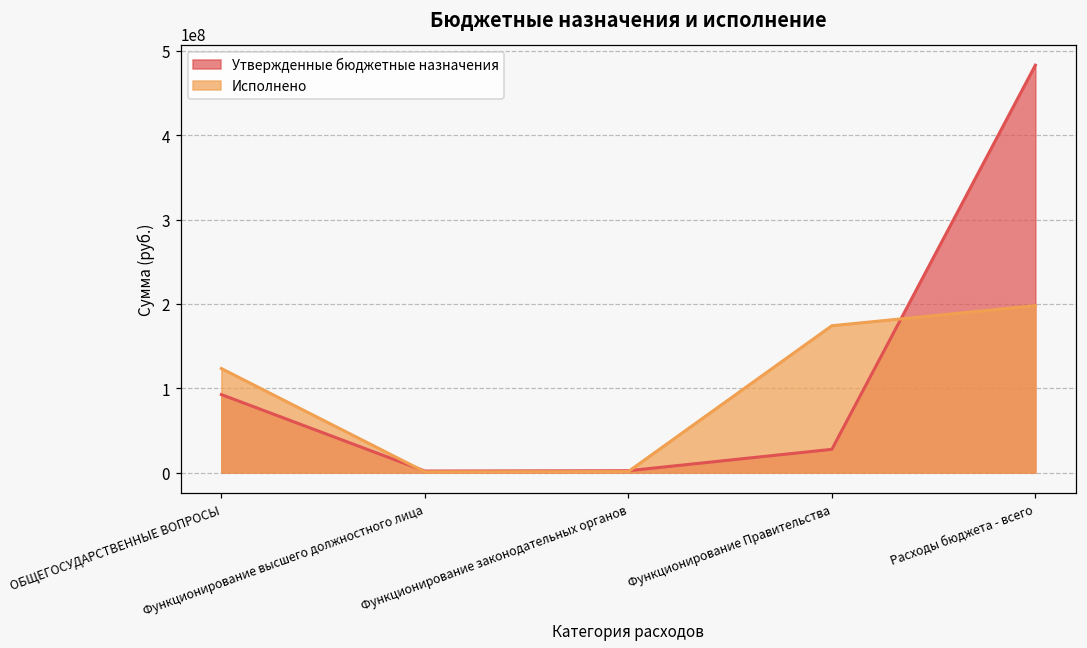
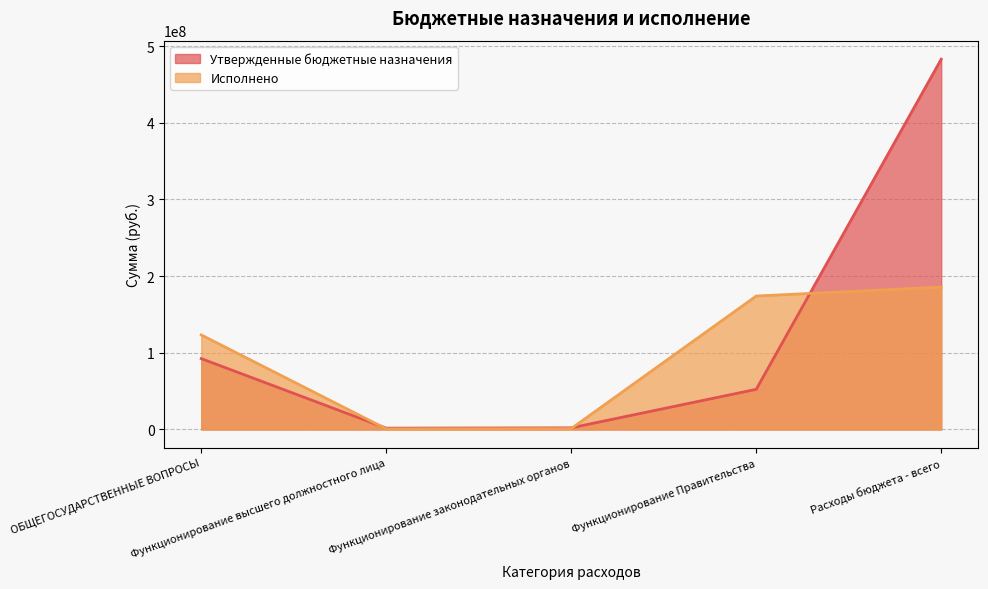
Утвержденные бюджетные назначения, Функционирование Правительства: 30000000 -> 50000000
Исполнено, Расходы бюджета - всего: 200000000 -> 190000000
